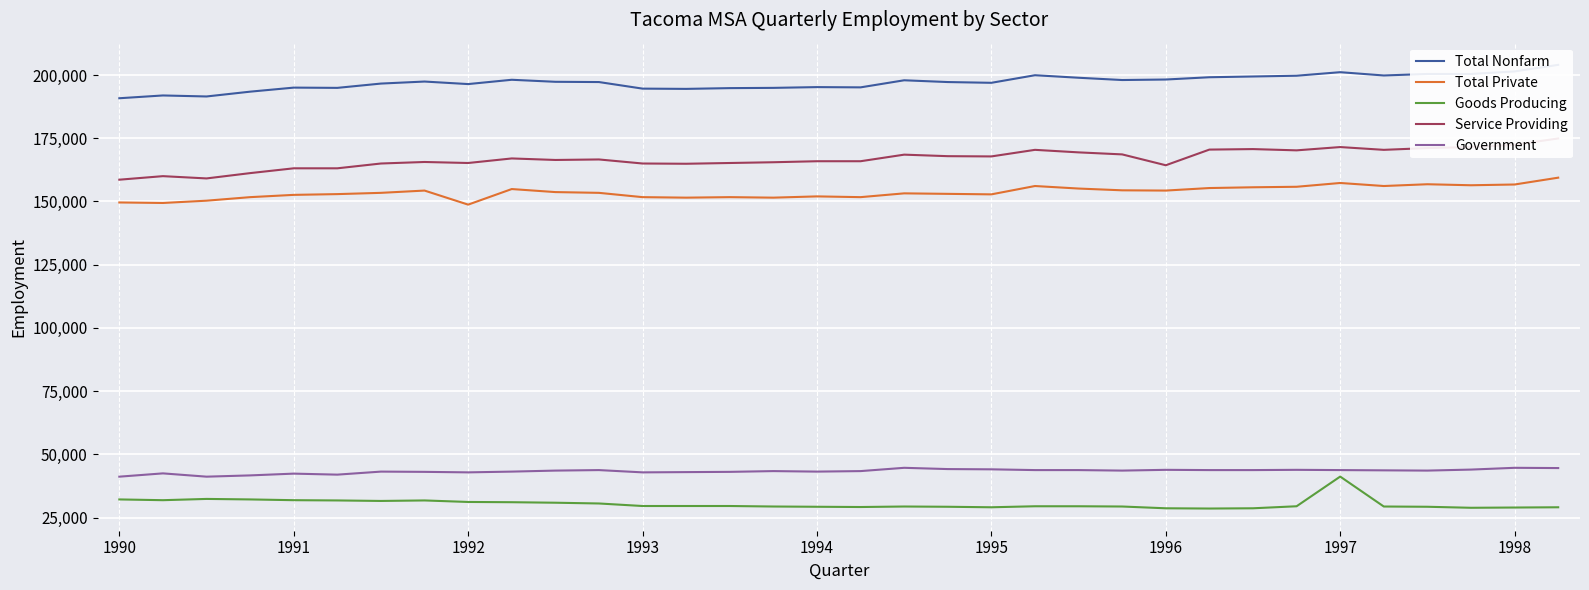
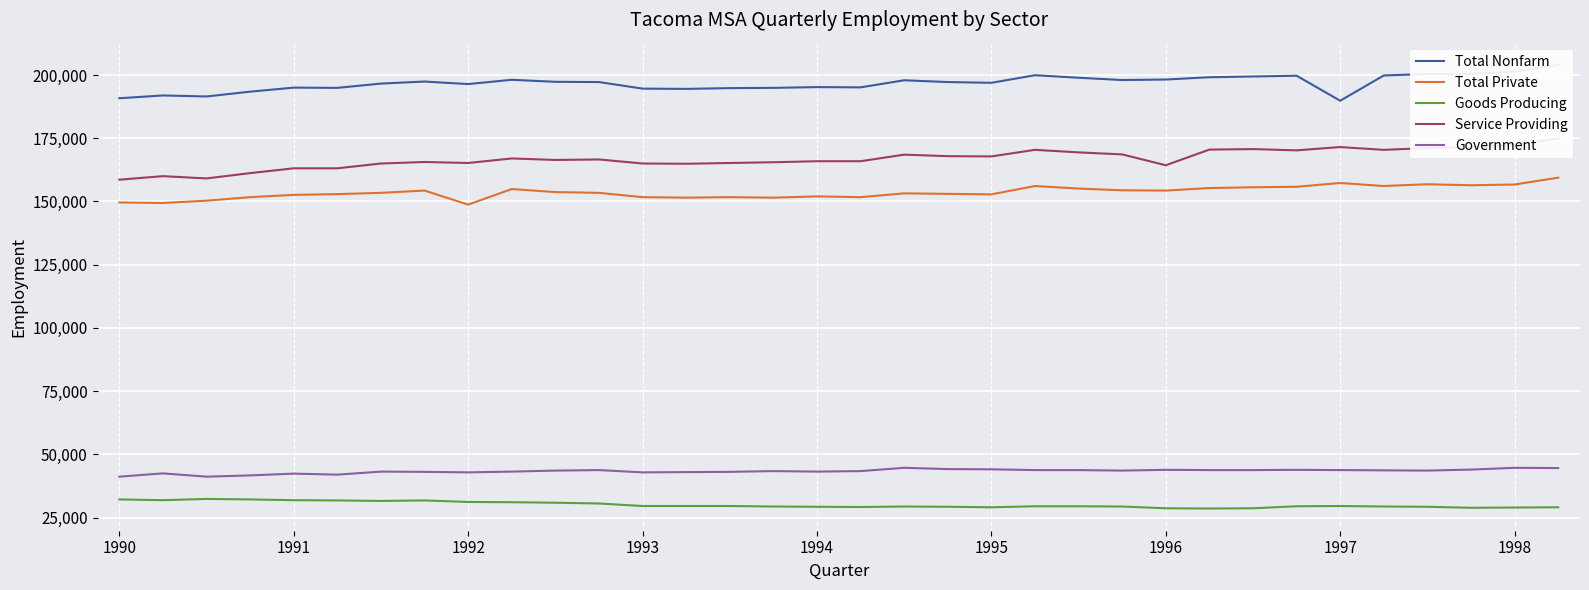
Total Nonfarm, 1997: 201,000 -> 190,000
Goods Producing, 1997: 41,000 -> 30,000
